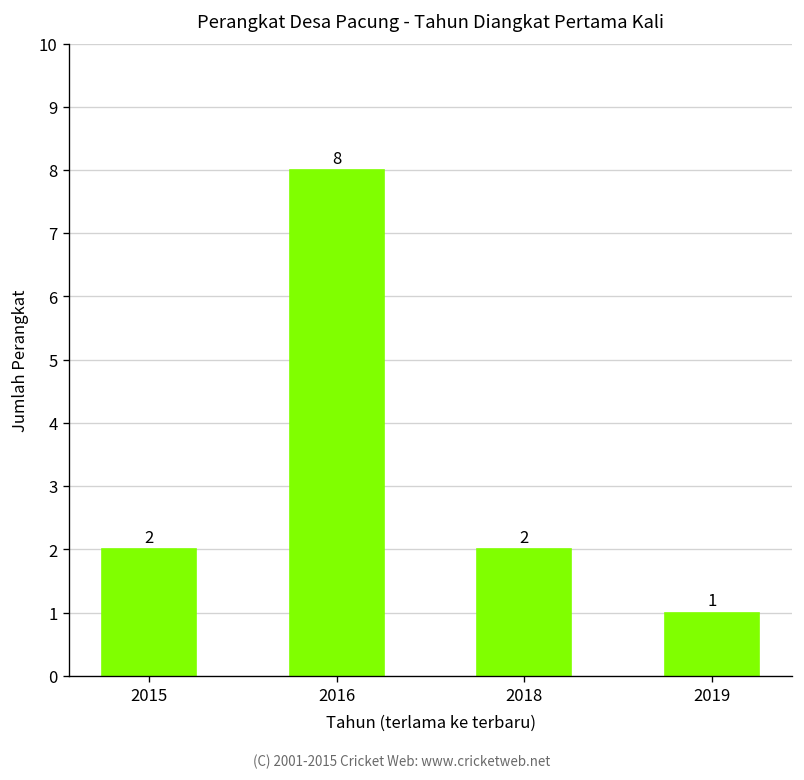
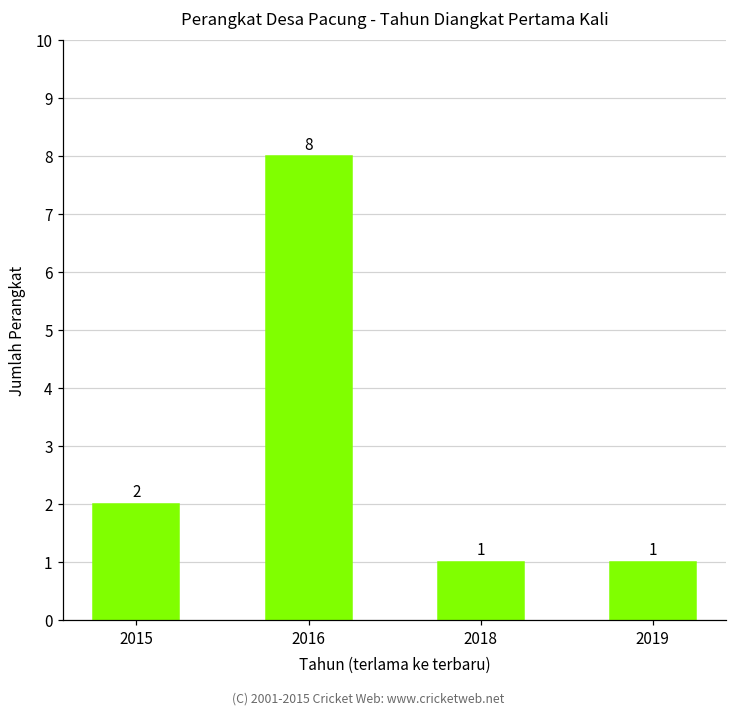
2018: 2 -> 1
